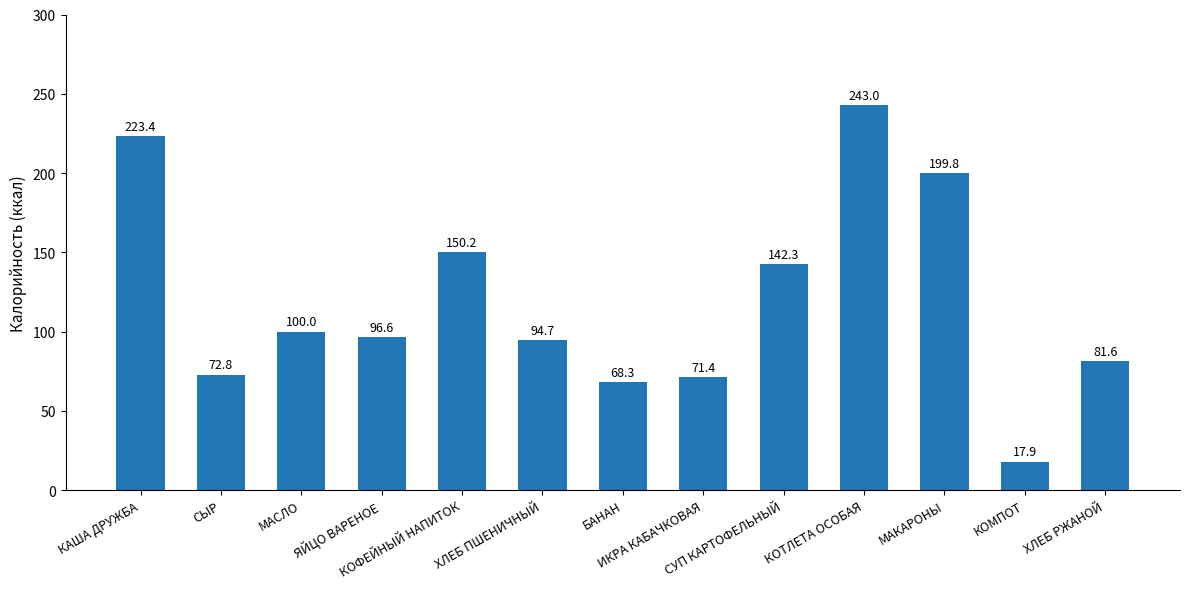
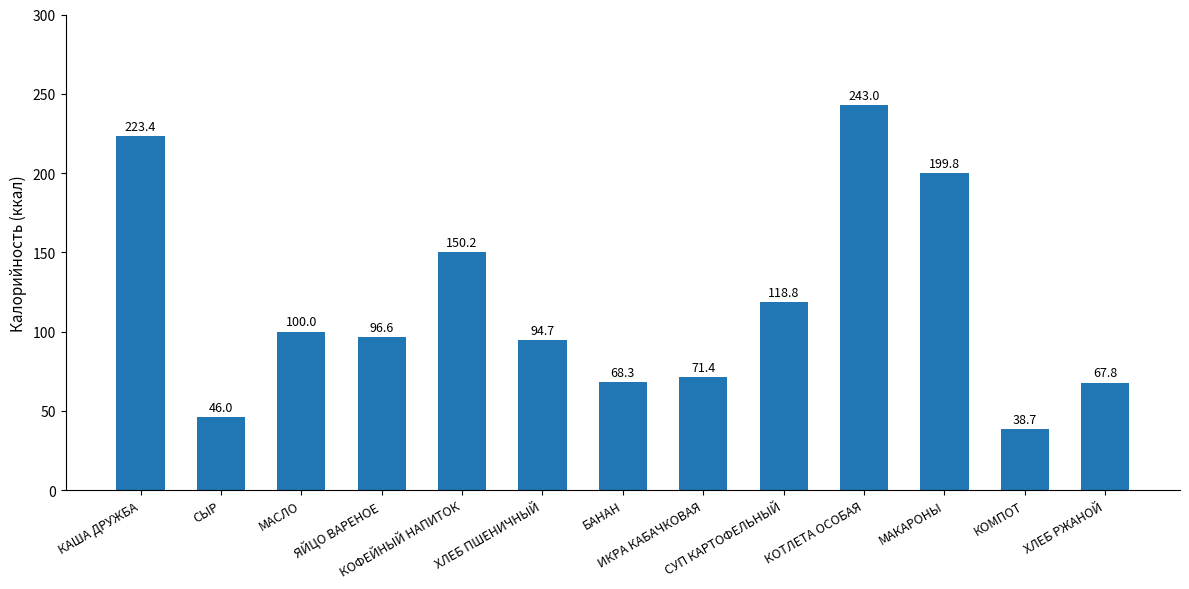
СЫР: 72.8 -> 46.0
СУП КАРТОФЕЛЬНЫЙ: 142.3 -> 118.8
КОМПОТ: 17.9 -> 38.7
ХЛЕБ РЖАНОЙ: 81.6 -> 67.8
